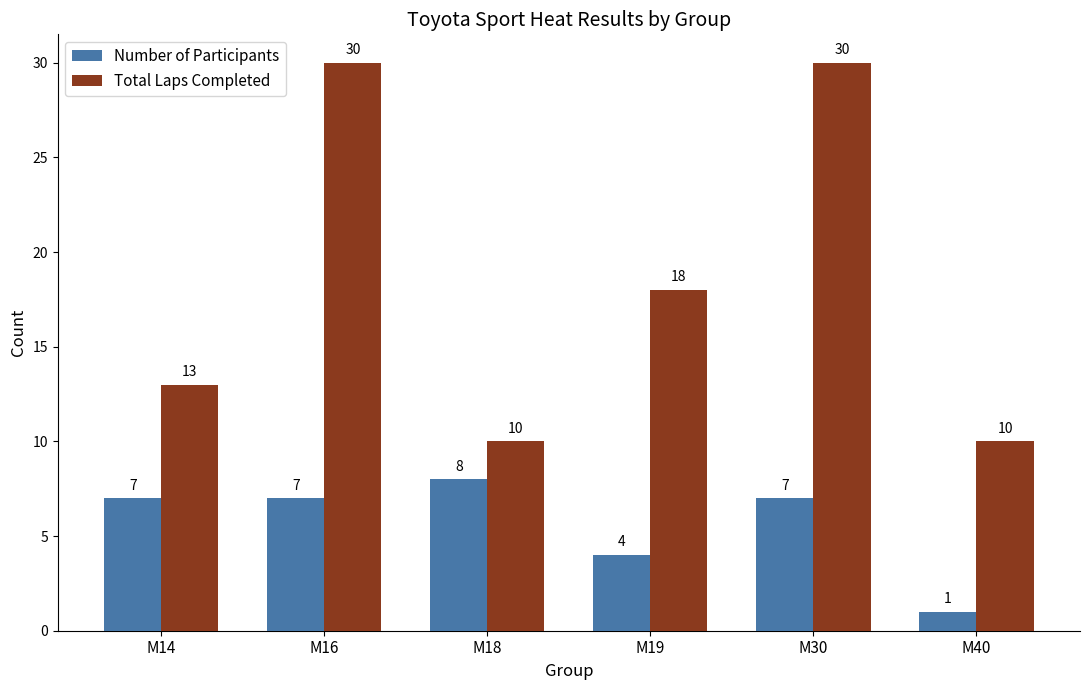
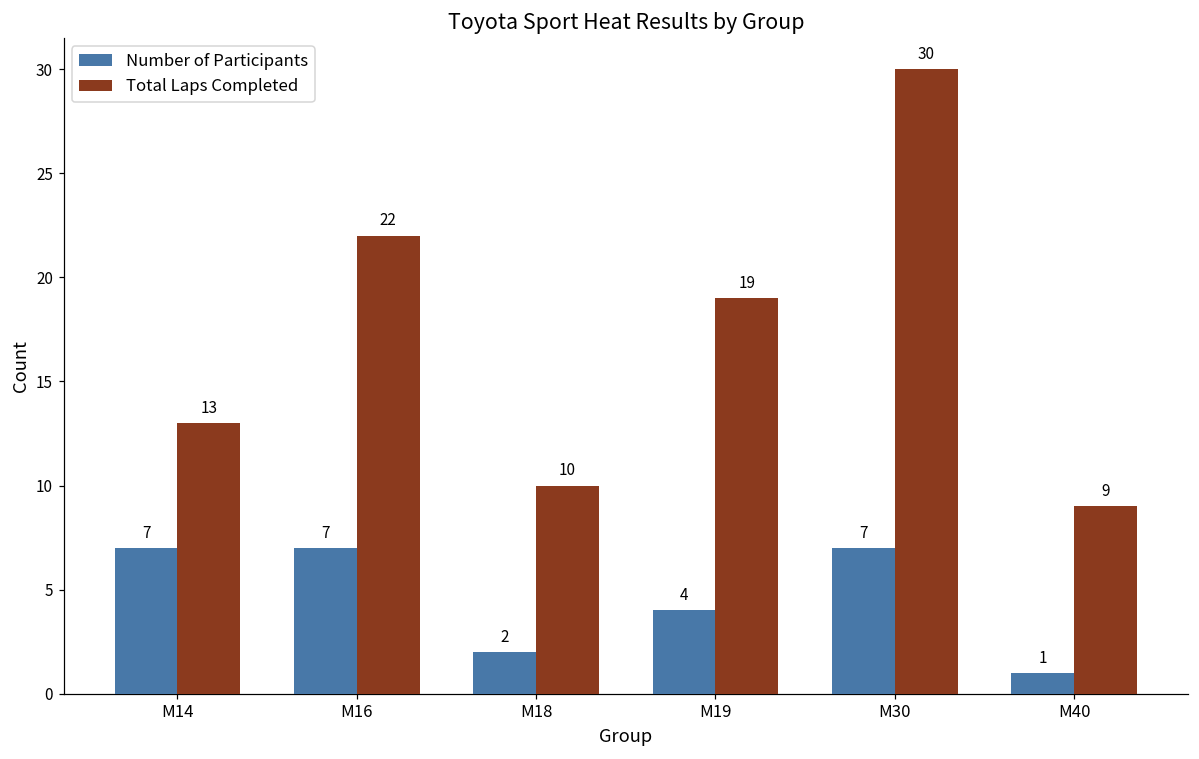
Total Laps Completed, M16: 30 -> 22
Number of Participants, M18: 8 -> 2
Total Laps Completed, M19: 18 -> 19
Total Laps Completed, M40: 10 -> 9
